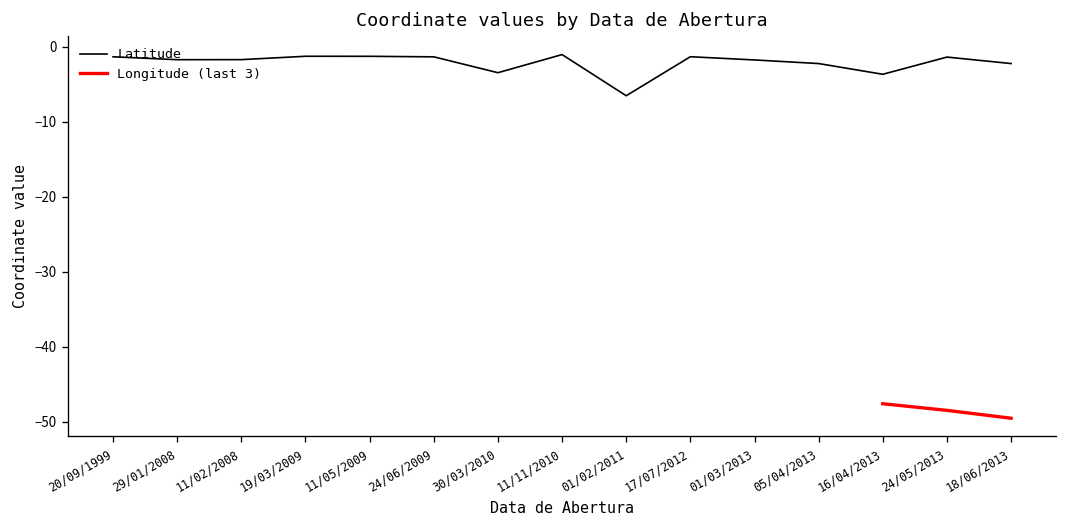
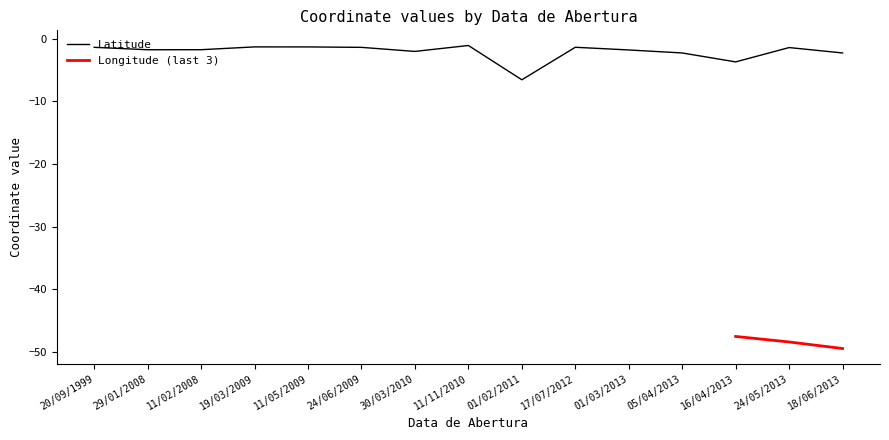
Latitude, 30/03/2010: -3 -> -2
